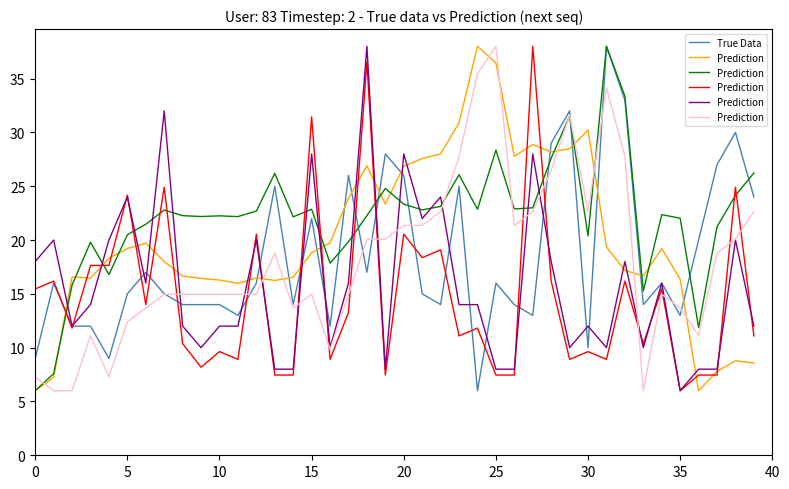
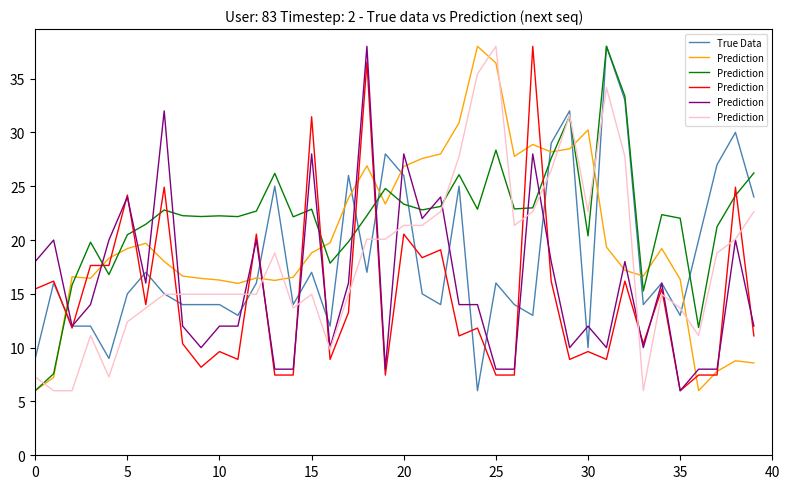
True Data, 15: 22 -> 17
